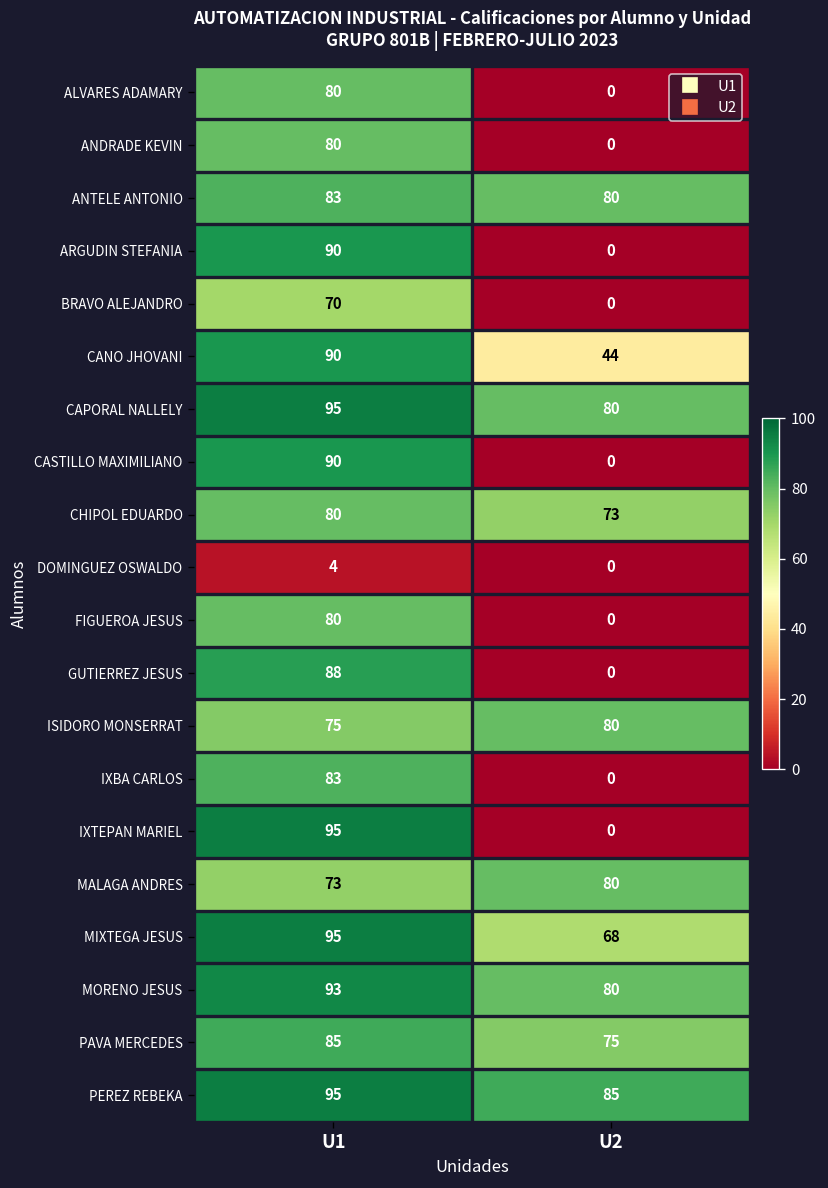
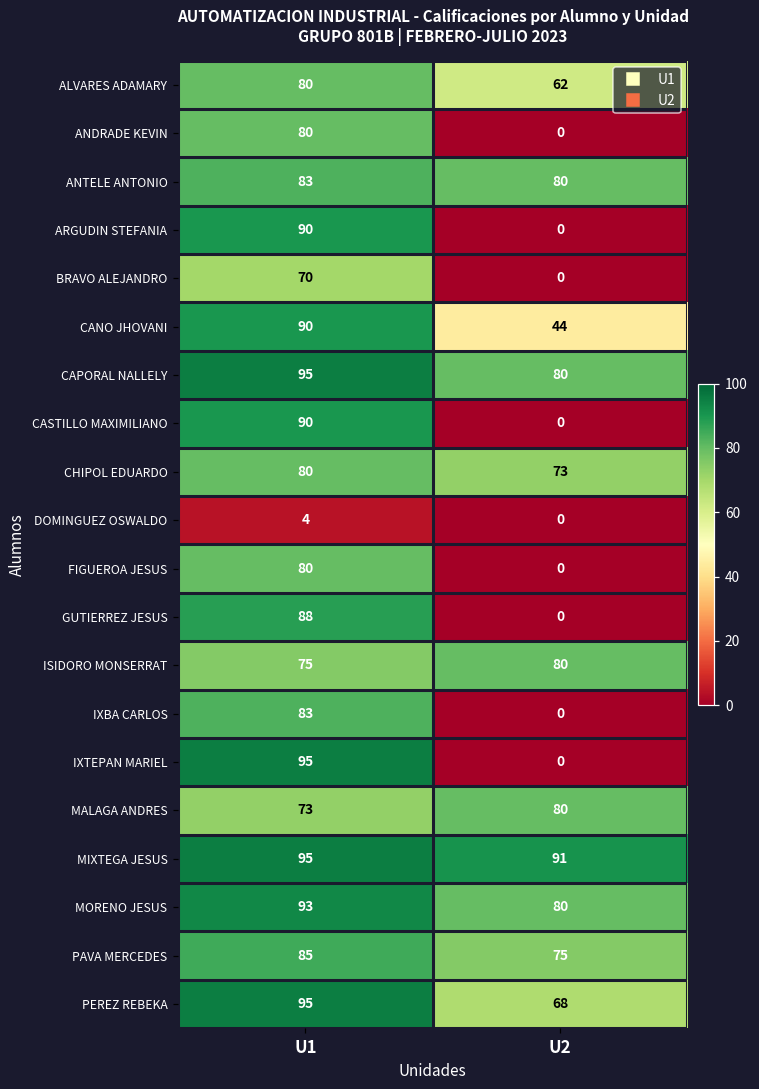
ALVARES ADAMARY, U2: 0 -> 62
MIXTEGA JESUS, U2: 68 -> 91
PEREZ REBEKA, U2: 85 -> 68
